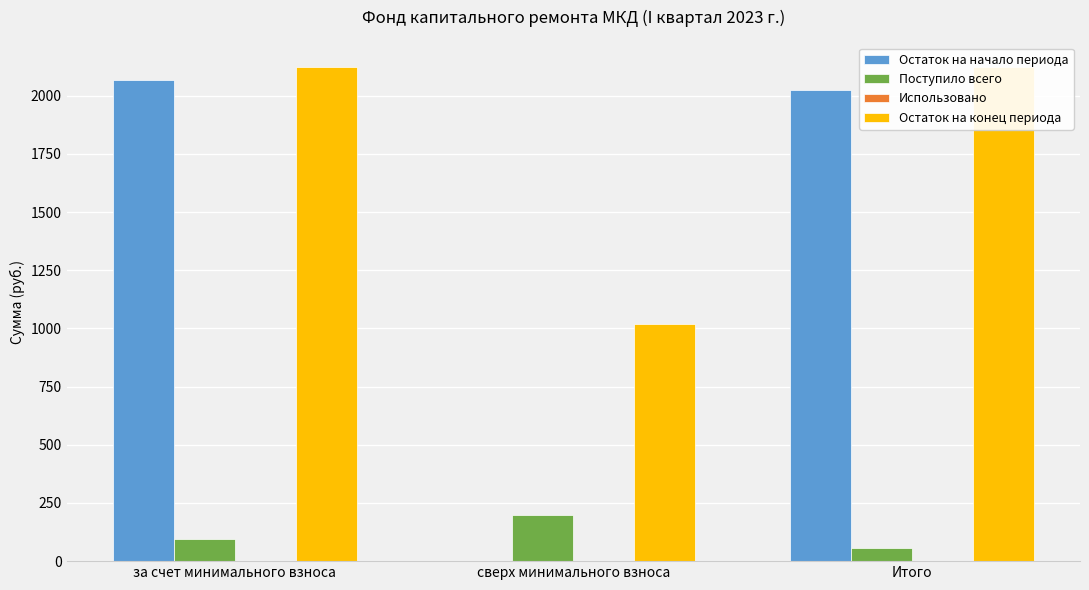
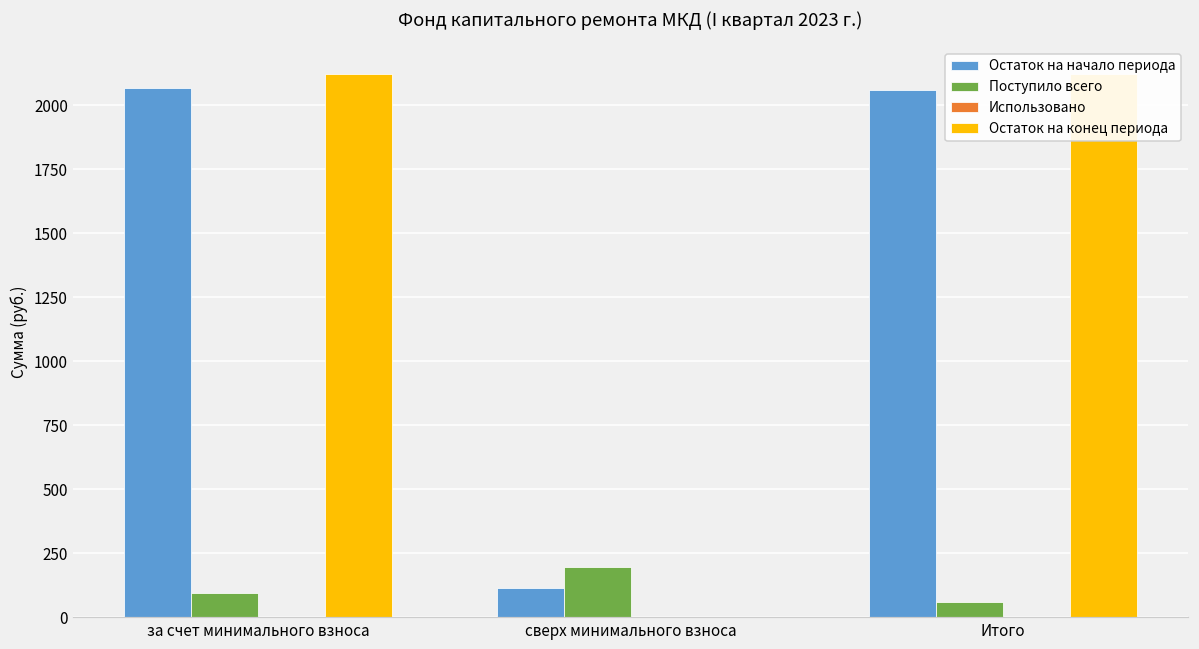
Остаток на начало периода, сверх минимального взноса: 0 -> 110
Остаток на конец периода, сверх минимального взноса: 1020 -> 0
Остаток на начало периода, Итого: 2030 -> 2060
